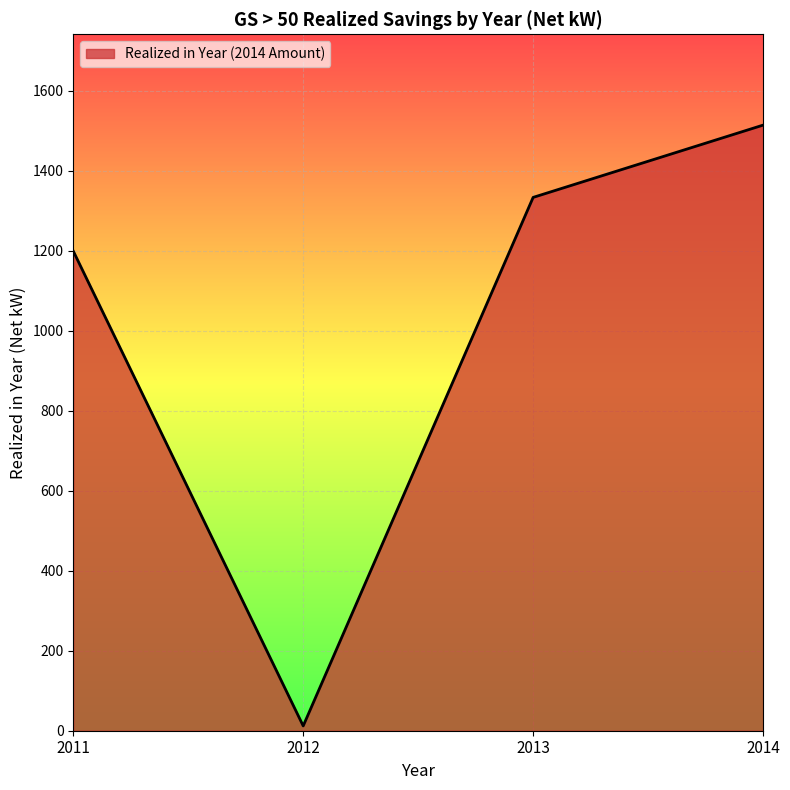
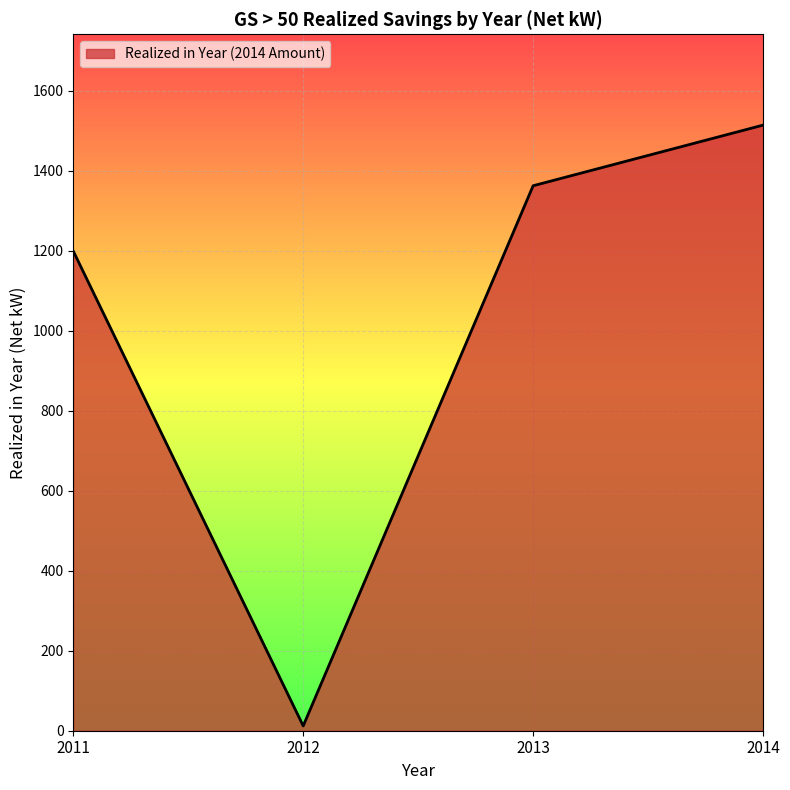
2013: 1330 -> 1360
